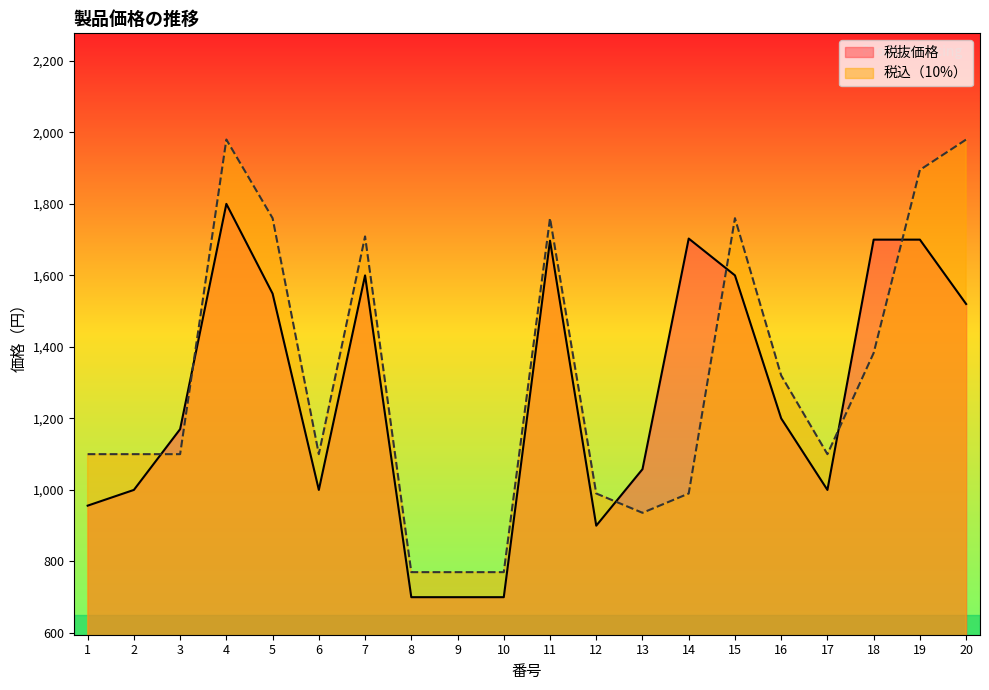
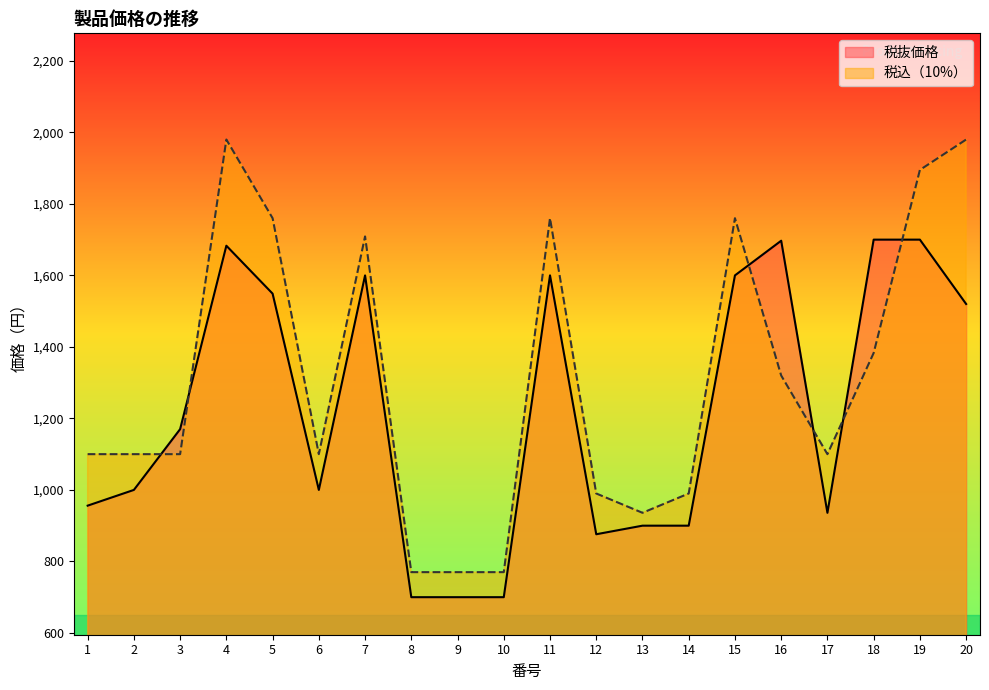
税抜価格, 4: 1,800 -> 1,680
税抜価格, 11: 1,700 -> 1,600
税抜価格, 12: 900 -> 880
税抜価格, 13: 1,060 -> 900
税抜価格, 14: 1,700 -> 900
税抜価格, 16: 1,200 -> 1,700
税抜価格, 17: 1,000 -> 940
